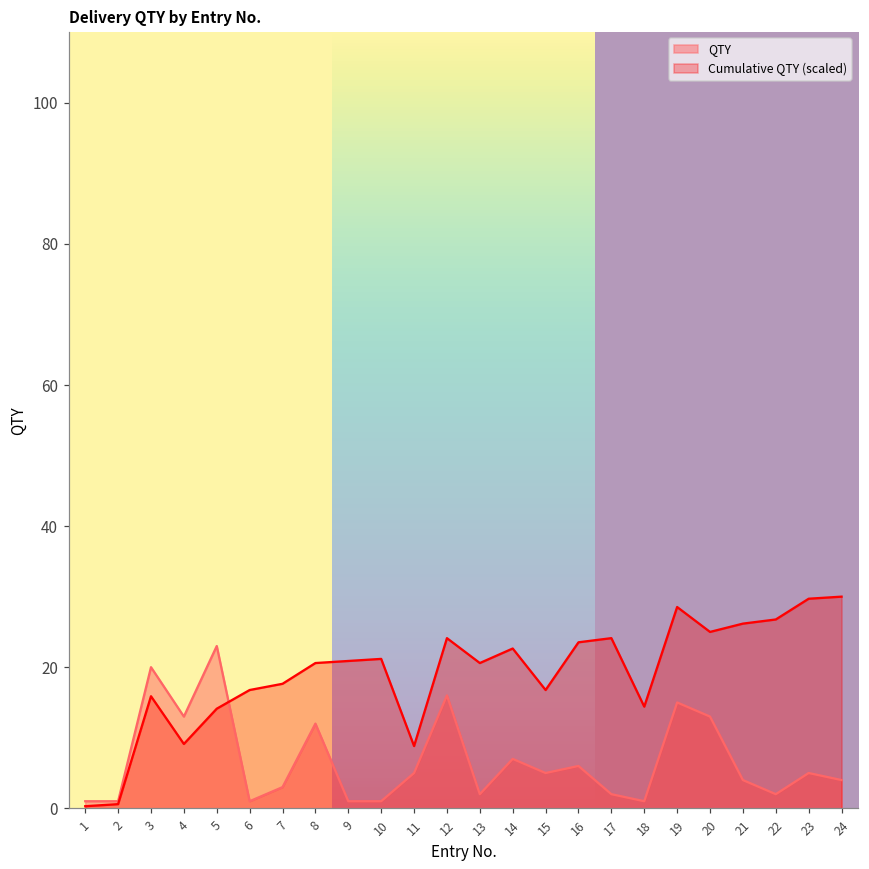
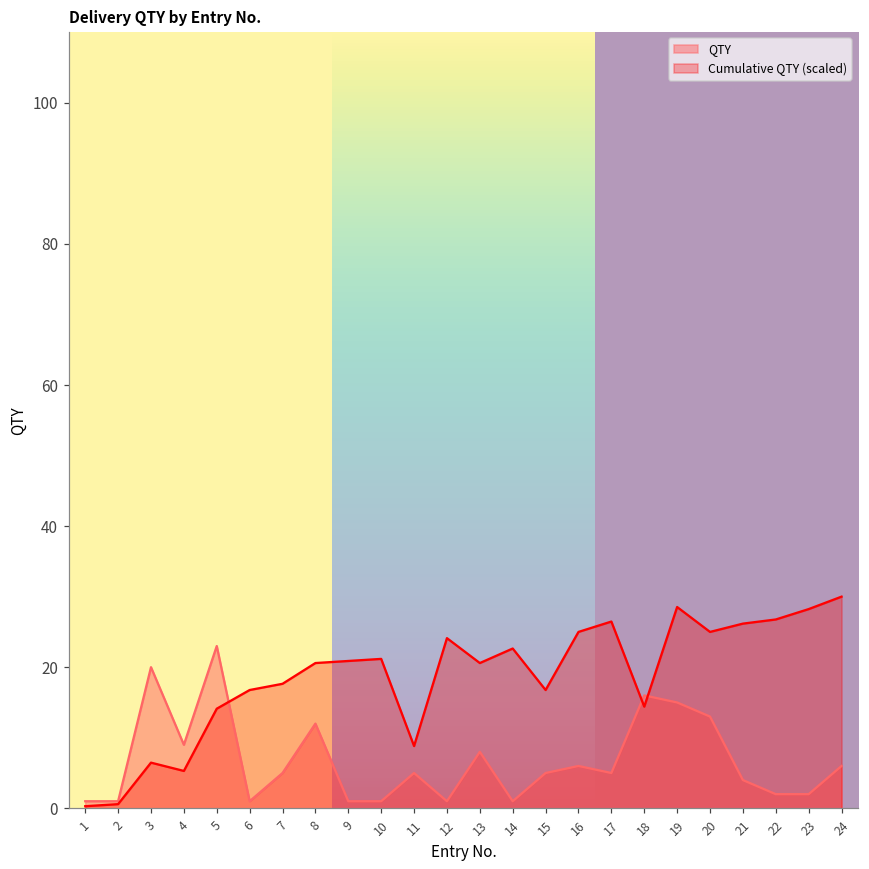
Cumulative QTY (scaled), 3: 16 -> 6
QTY, 4: 13 -> 9
Cumulative QTY (scaled), 4: 9 -> 5
QTY, 7: 3 -> 5
QTY, 12: 16 -> 1
QTY, 13: 2 -> 8
QTY, 14: 7 -> 1
Cumulative QTY (scaled), 16: 24 -> 25
QTY, 17: 2 -> 5
Cumulative QTY (scaled), 17: 24 -> 26
QTY, 18: 1 -> 16
QTY, 23: 5 -> 2
Cumulative QTY (scaled), 23: 30 -> 28
QTY, 24: 4 -> 6
